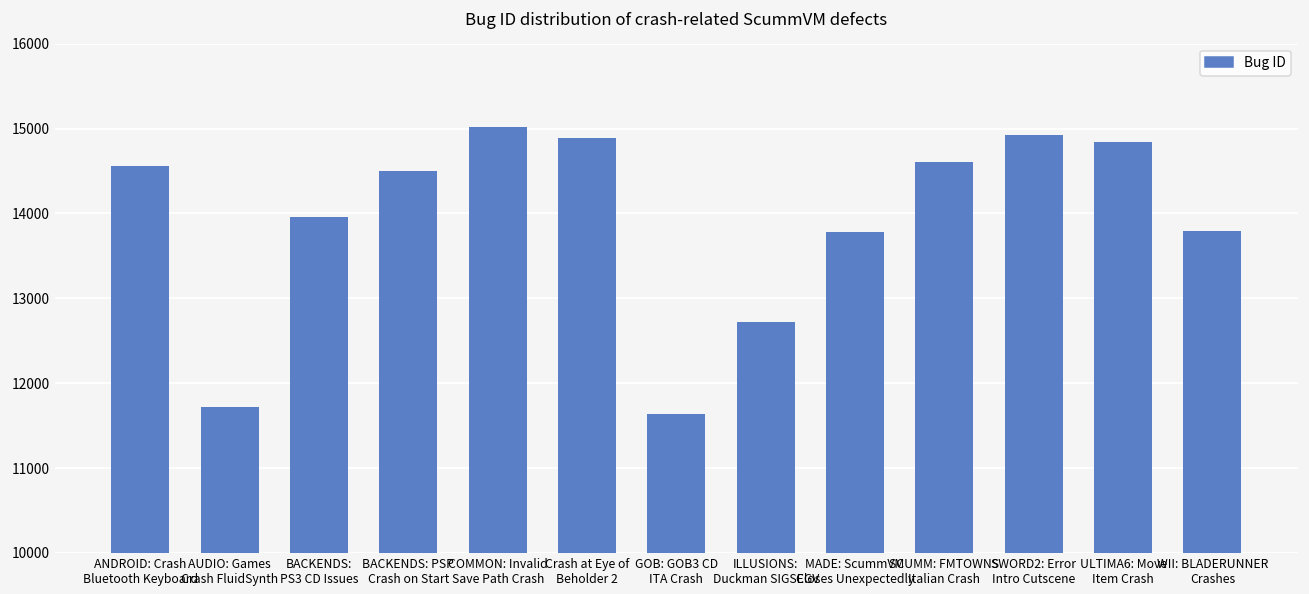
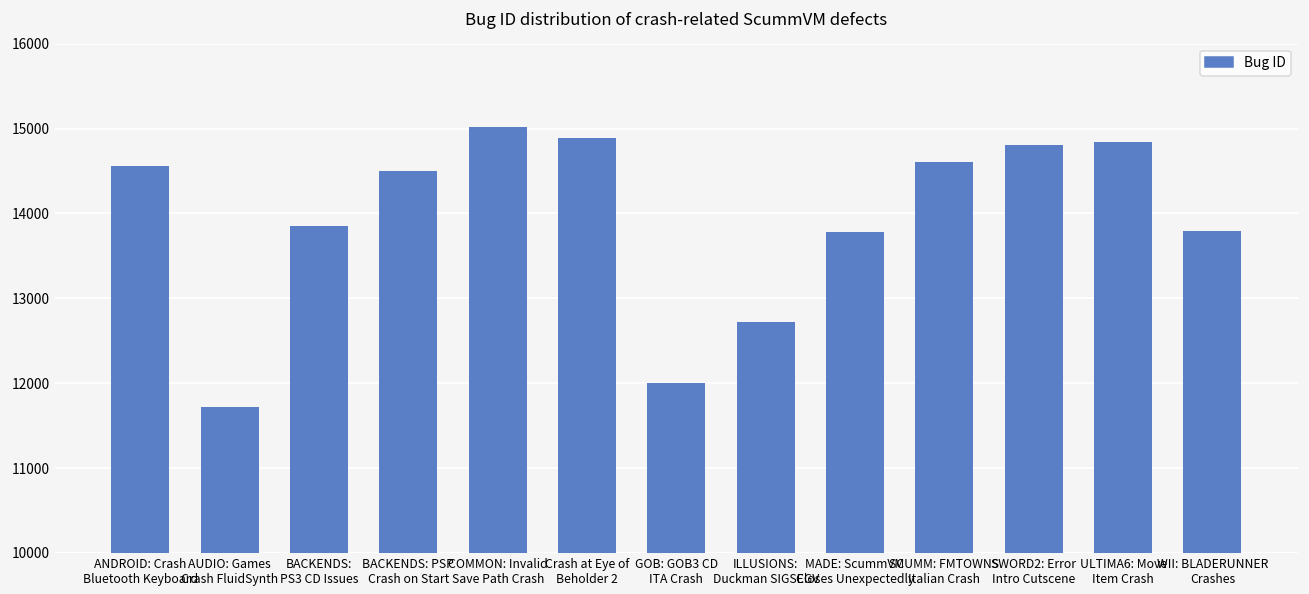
BACKENDS: PS3 CD Issues: 14000 -> 13900
GOB: GOB3 CD ITA Crash: 11600 -> 12000
SWORD2: Error Intro Cutscene: 14900 -> 14800
